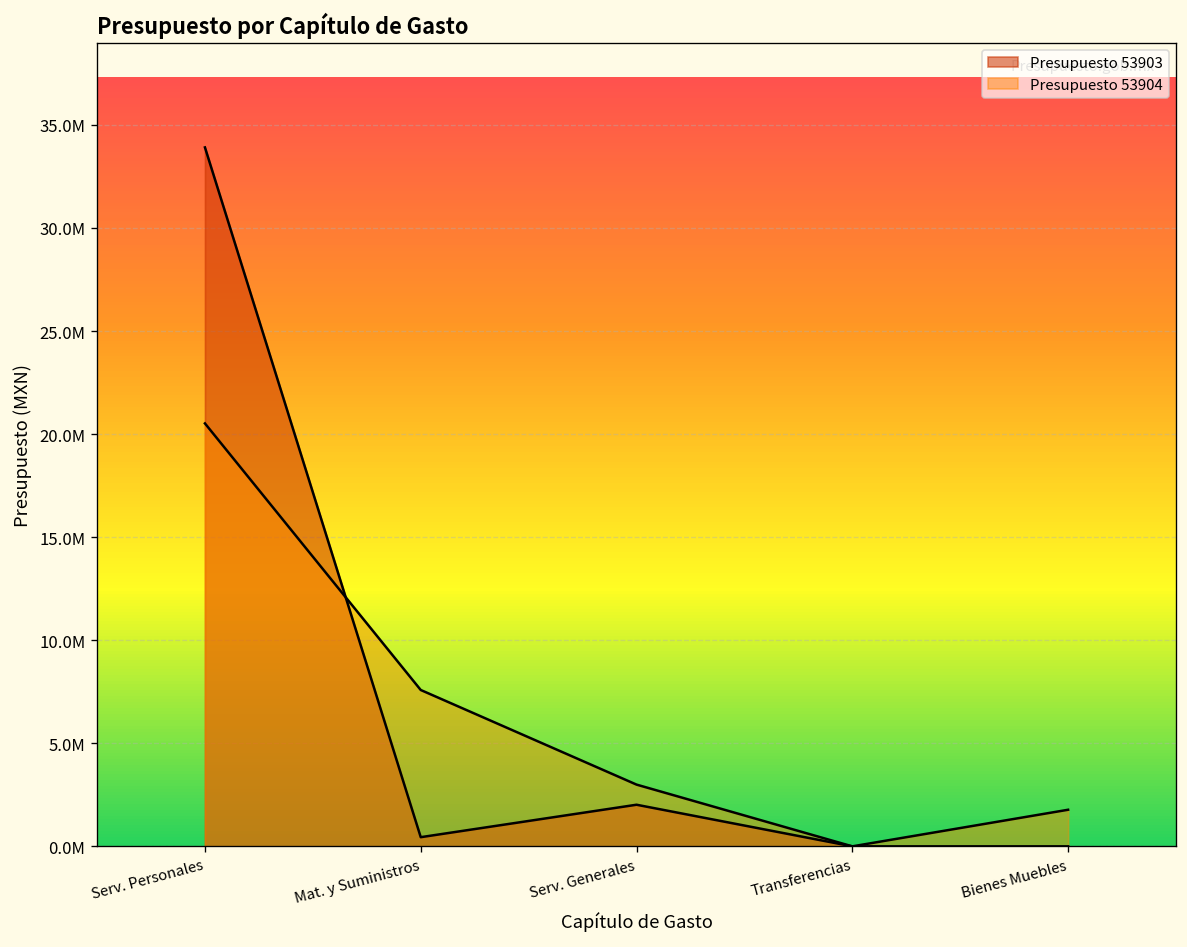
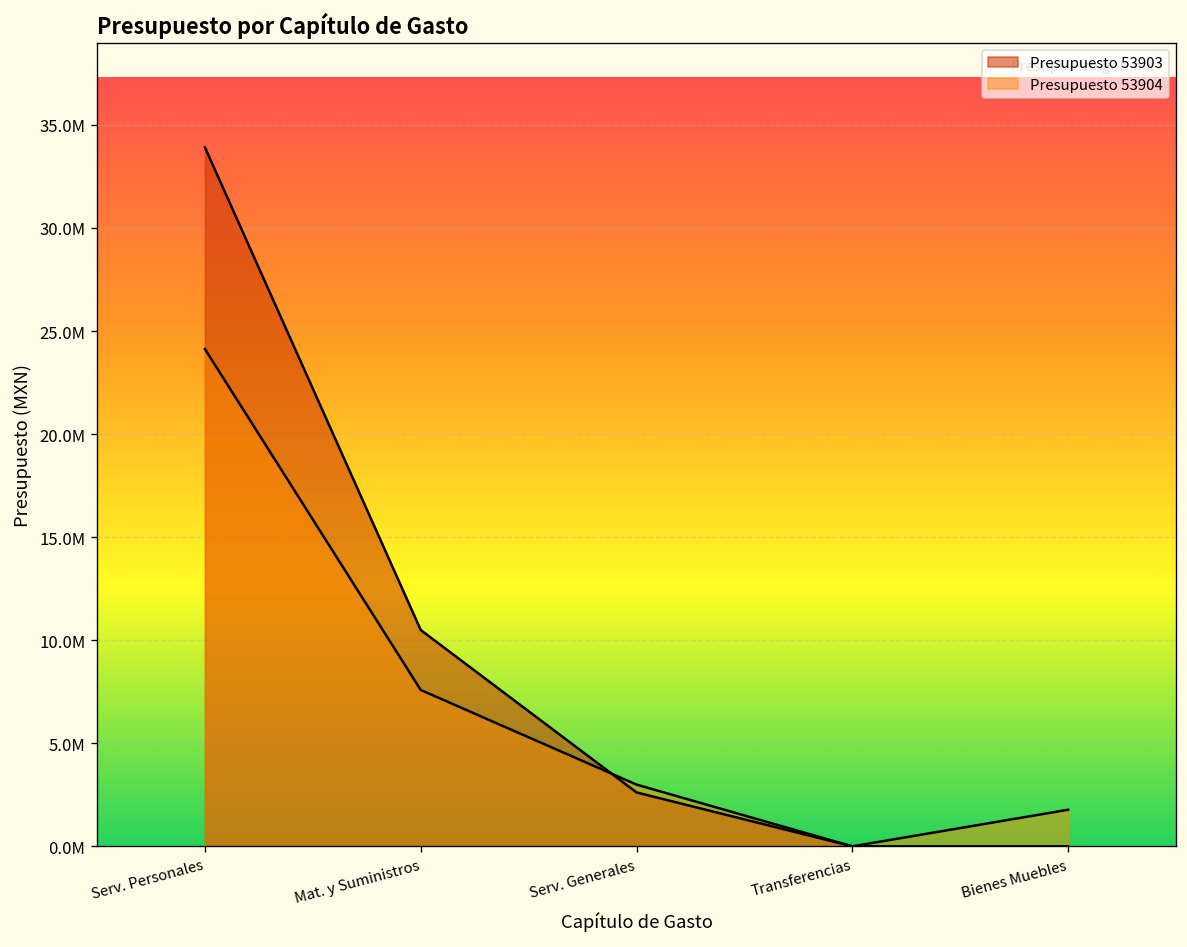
Presupuesto 53904, Serv. Personales: 20500000 -> 24100000
Presupuesto 53903, Mat. y Suministros: 400000 -> 10500000
Presupuesto 53903, Serv. Generales: 2000000 -> 2600000
